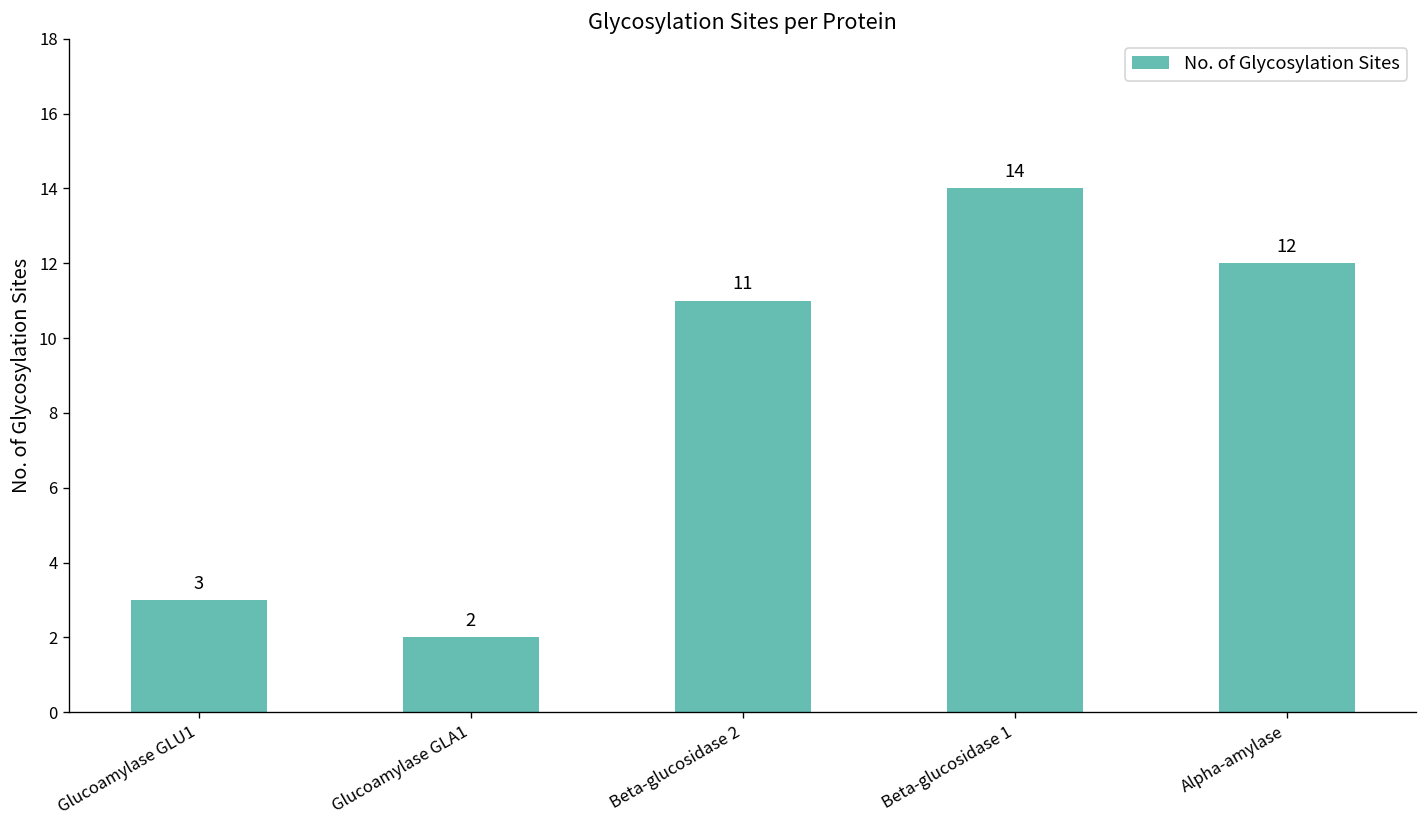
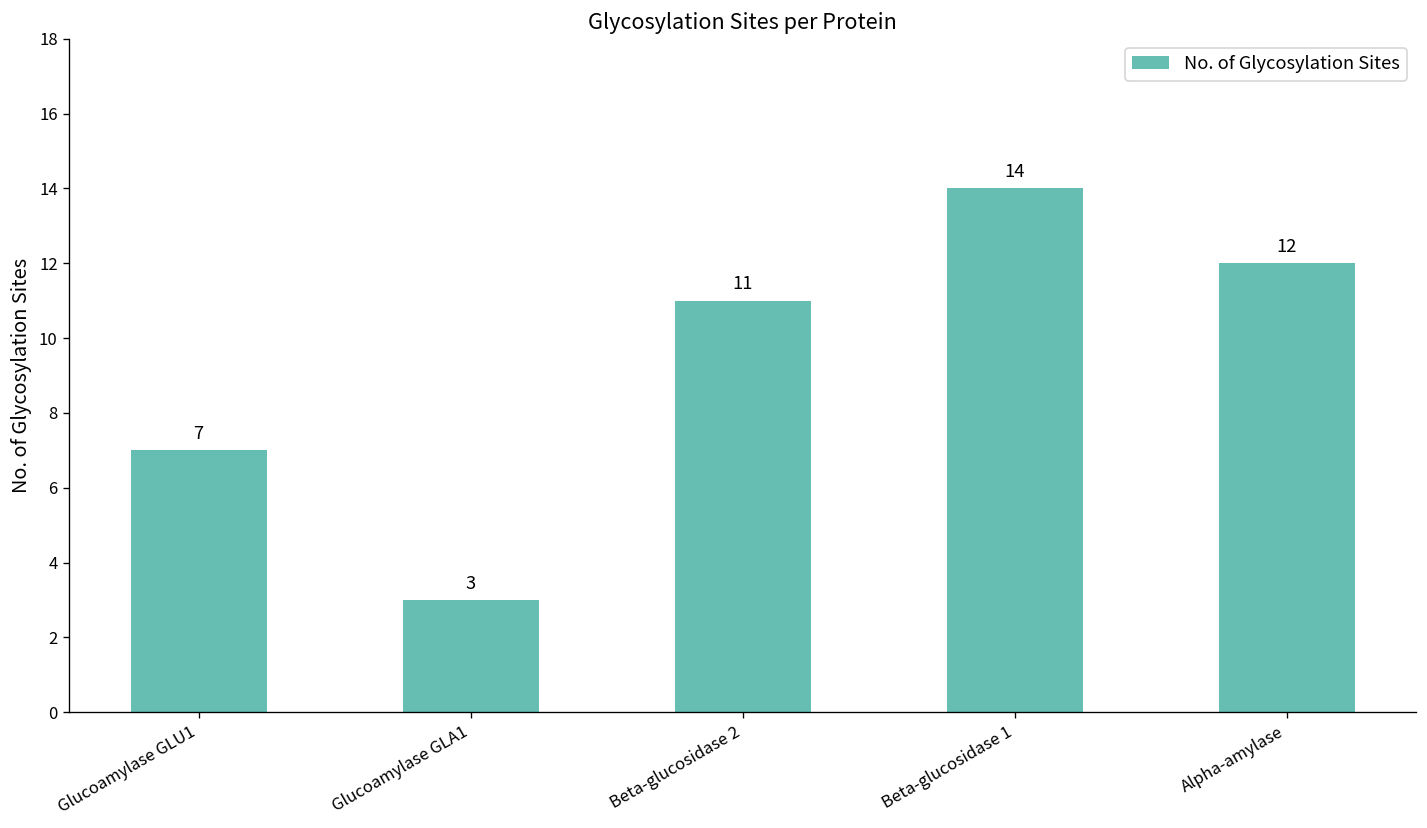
Glucoamylase GLU1: 3 -> 7
Glucoamylase GLA1: 2 -> 3
